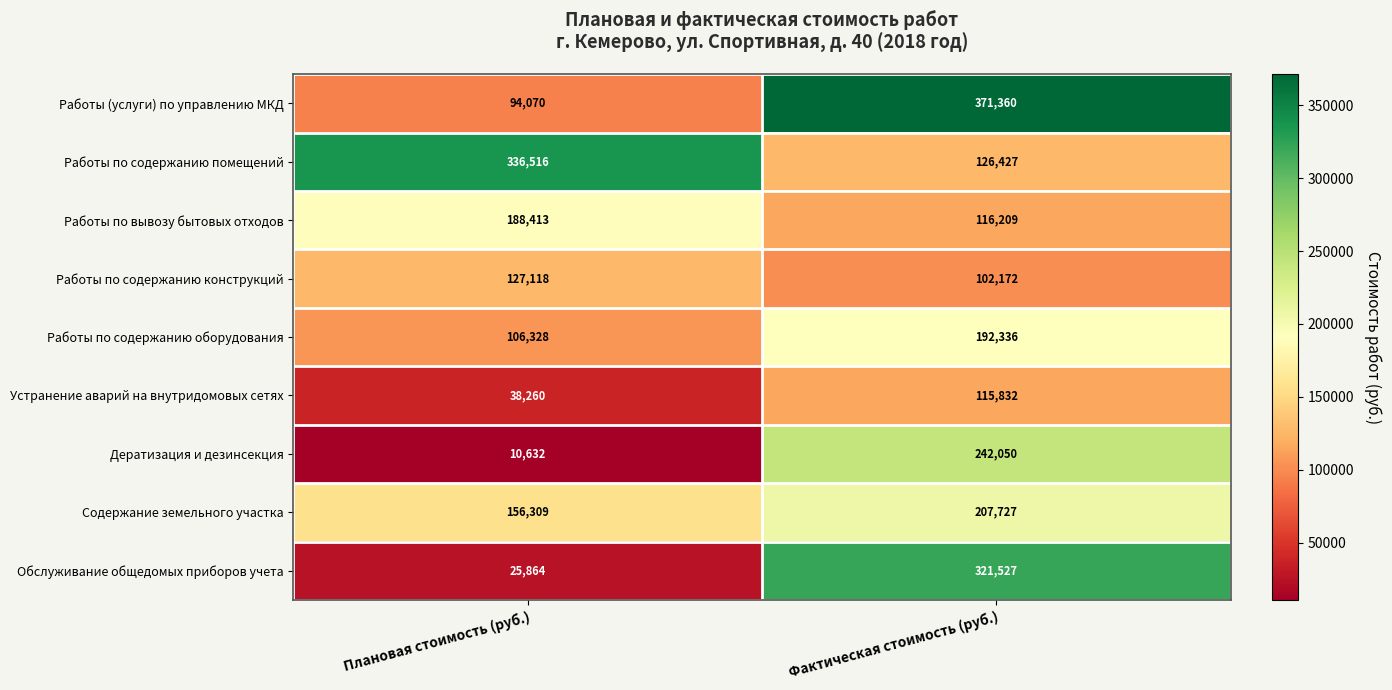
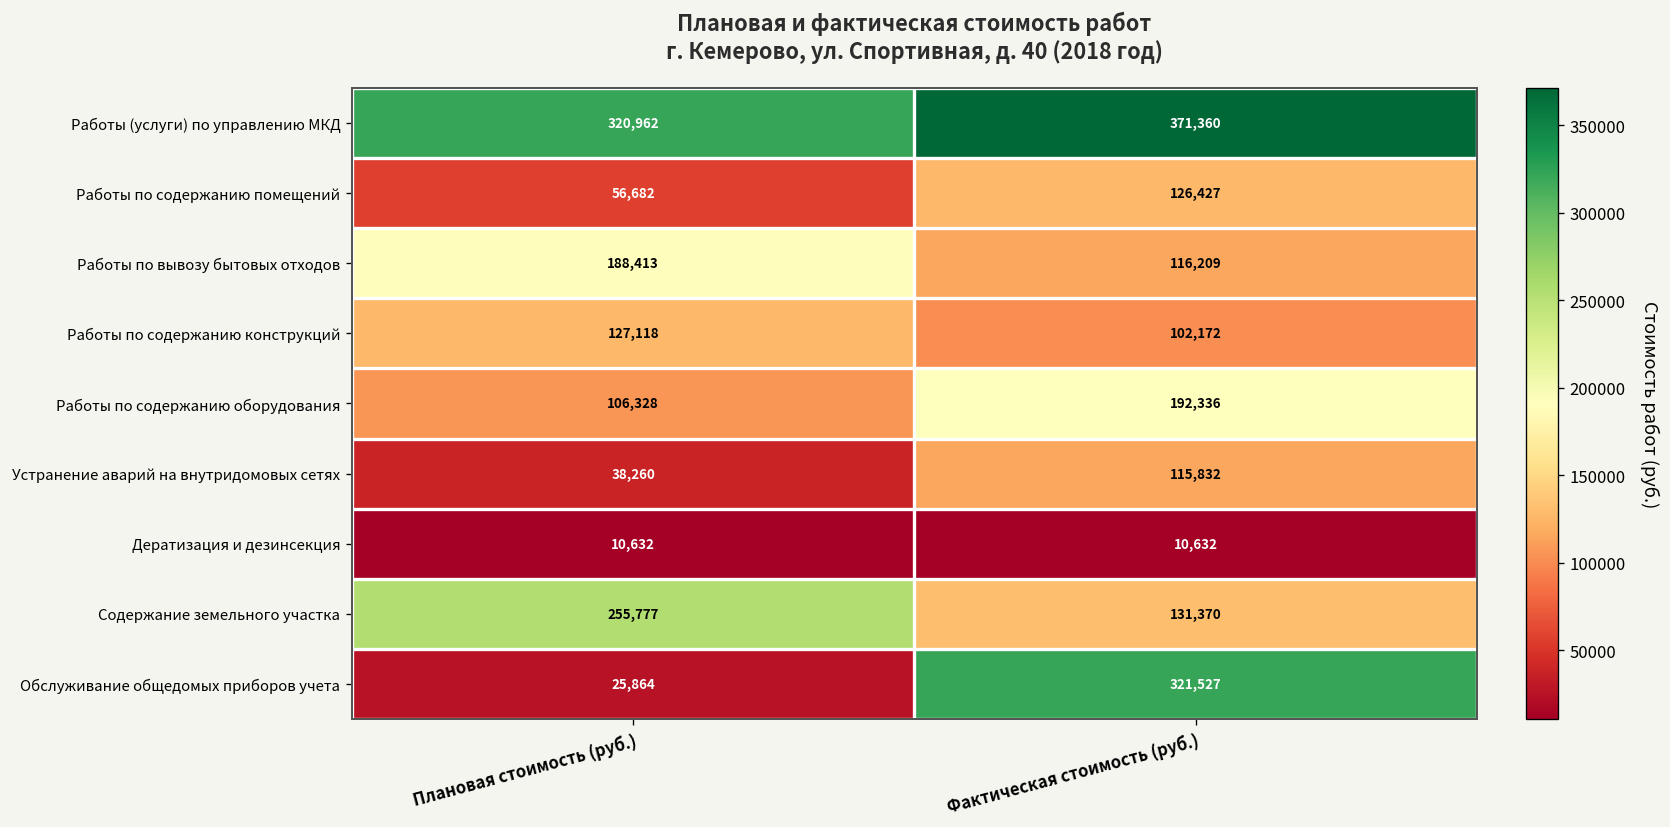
Работы (услуги) по управлению МКД, Плановая стоимость (руб.): 94,070 -> 320,962
Работы по содержанию помещений, Плановая стоимость (руб.): 336,516 -> 56,682
Дератизация и дезинсекция, Фактическая стоимость (руб.): 242,050 -> 10,632
Содержание земельного участка, Плановая стоимость (руб.): 156,309 -> 255,777
Содержание земельного участка, Фактическая стоимость (руб.): 207,727 -> 131,370
